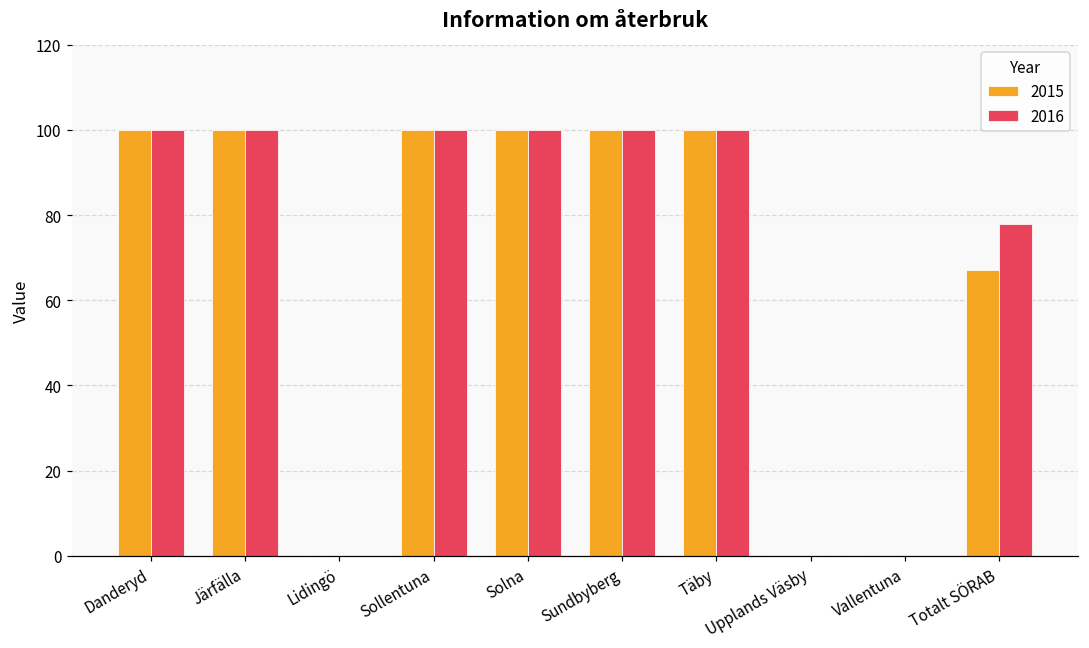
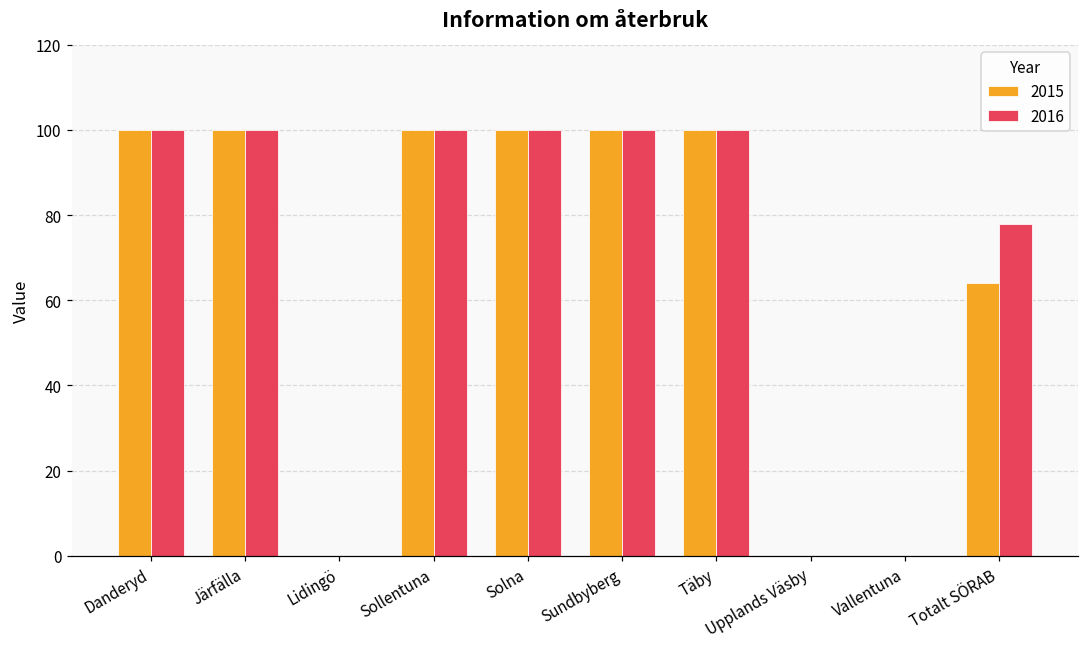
2015, Totalt SÖRAB: 67 -> 64
